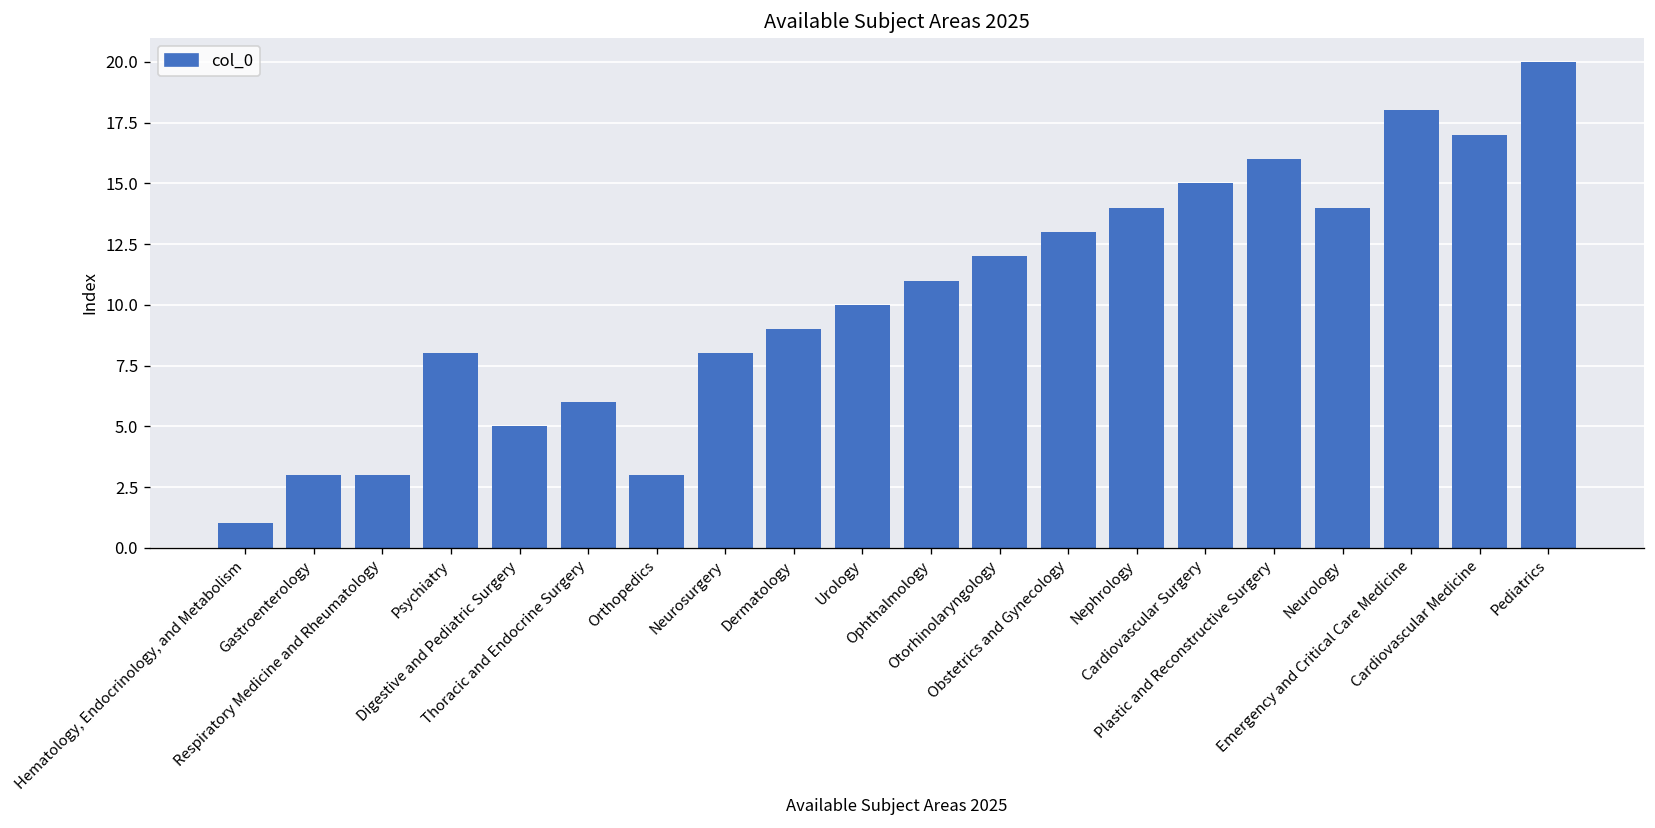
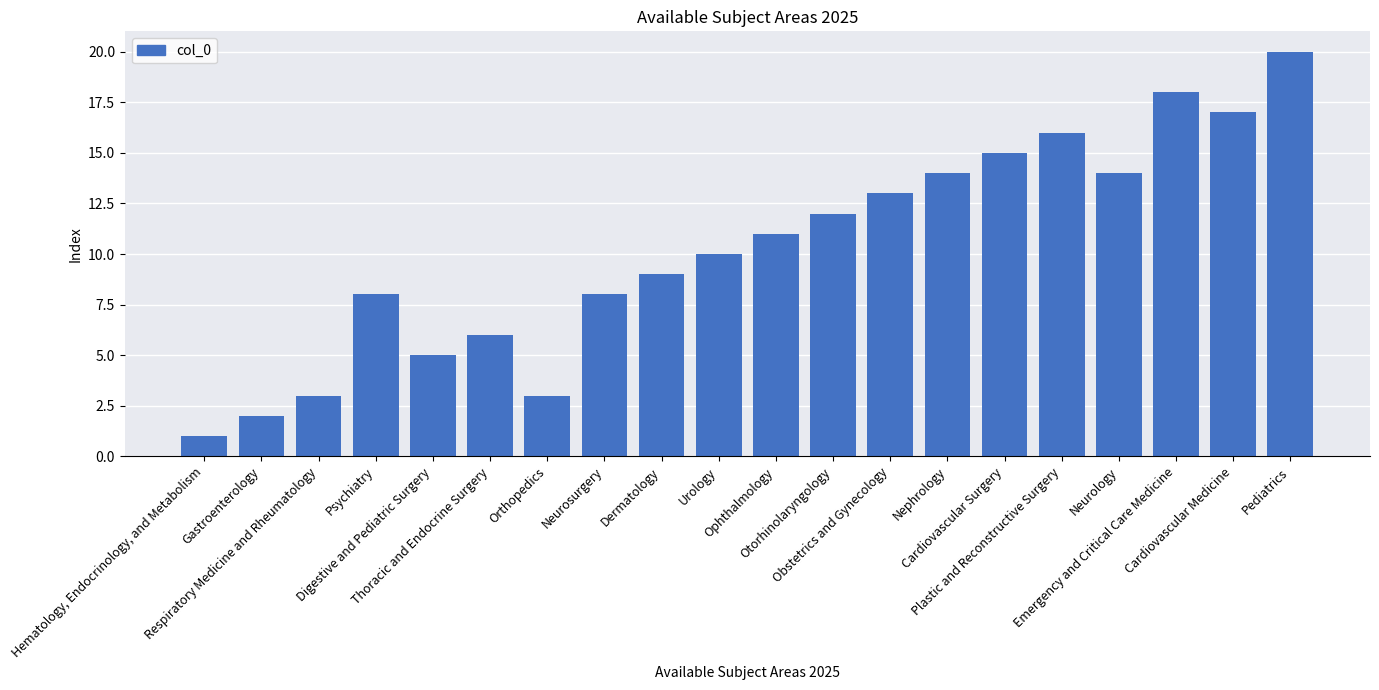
Gastroenterology: 3 -> 2
